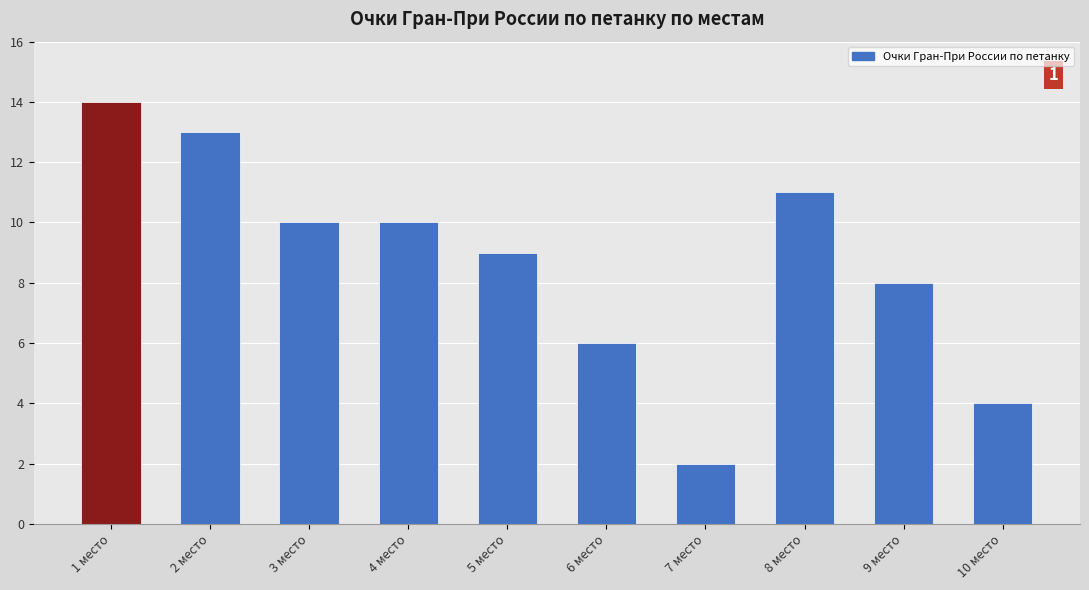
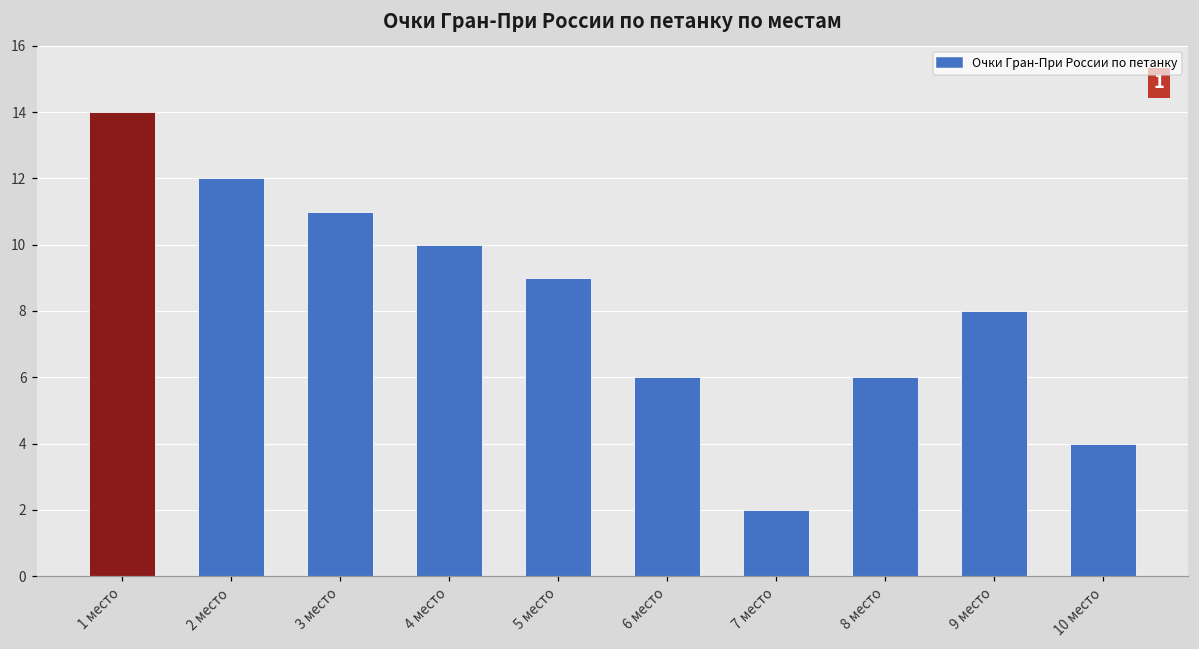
2 место: 13 -> 12
3 место: 10 -> 11
8 место: 11 -> 6
